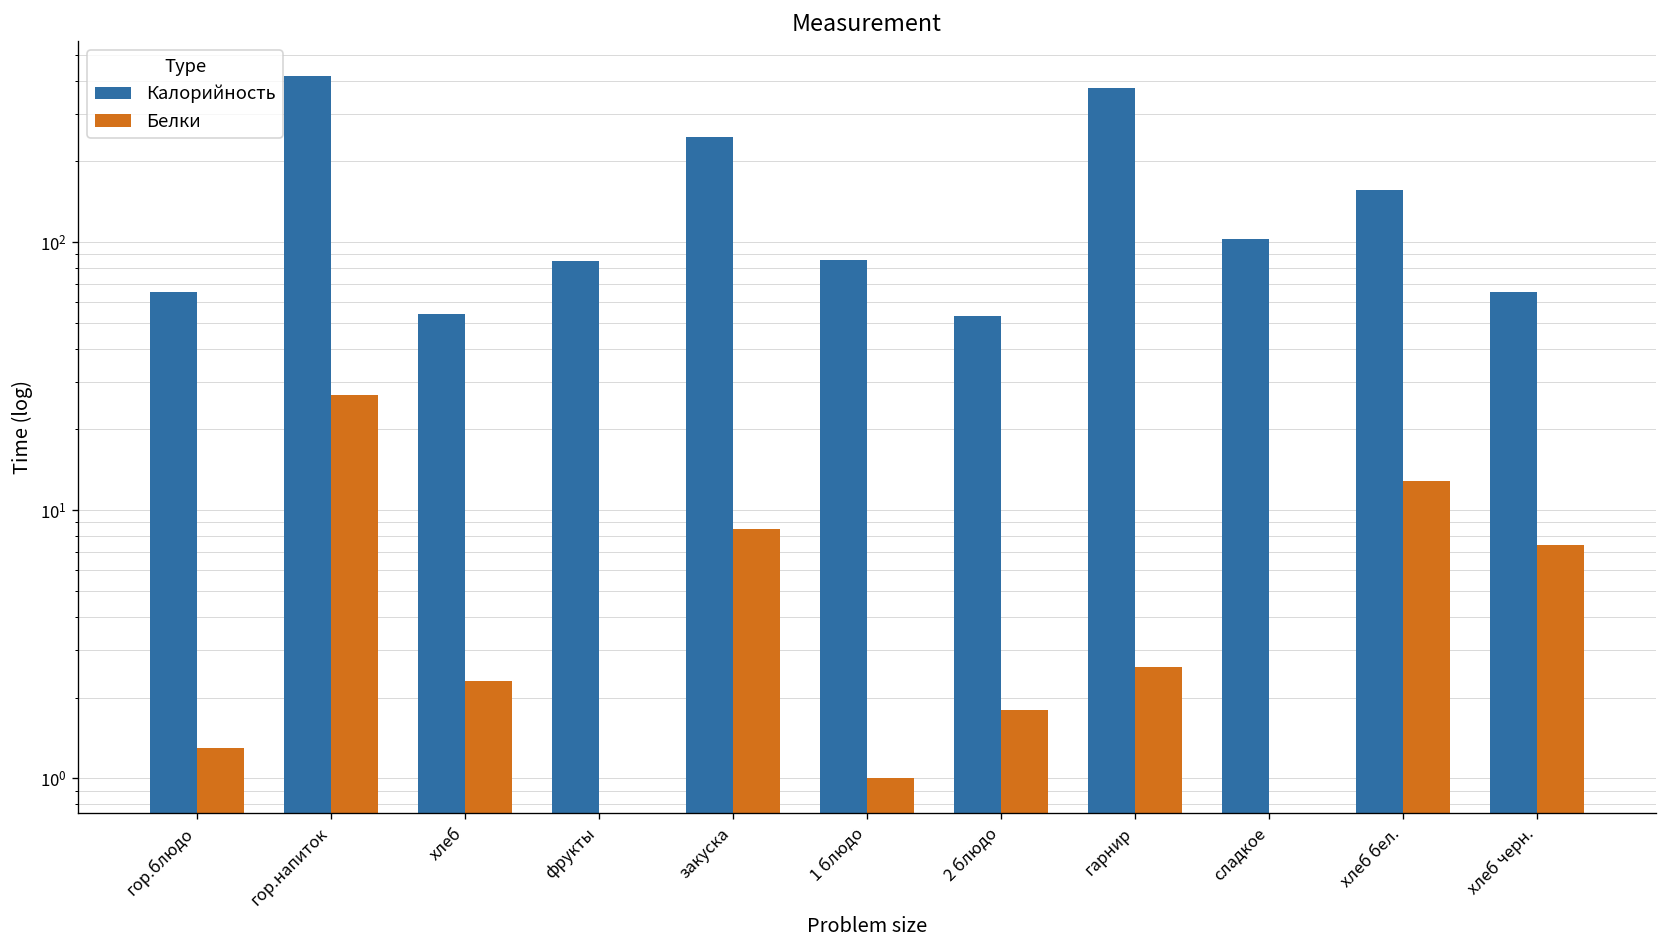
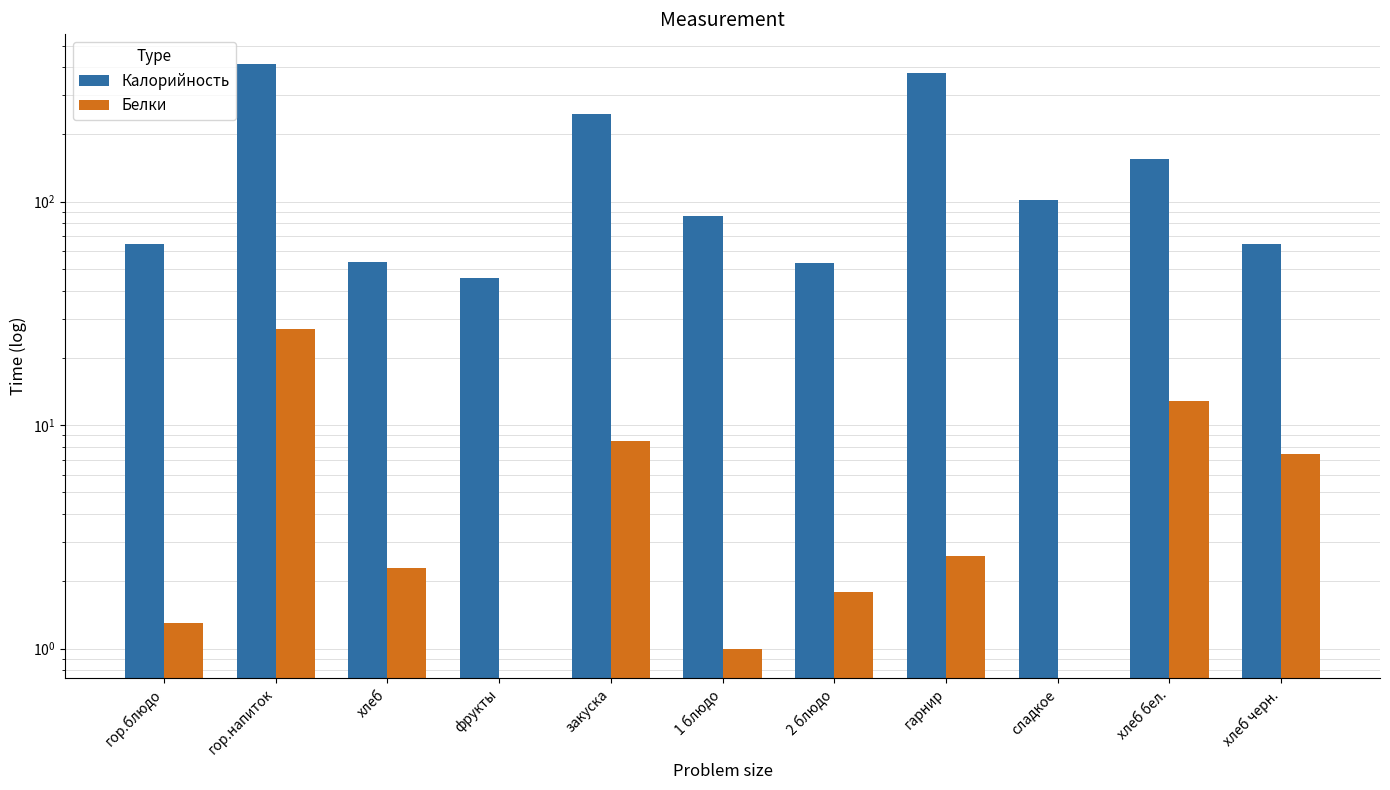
Калорийность, фрукты: 85 -> 45
